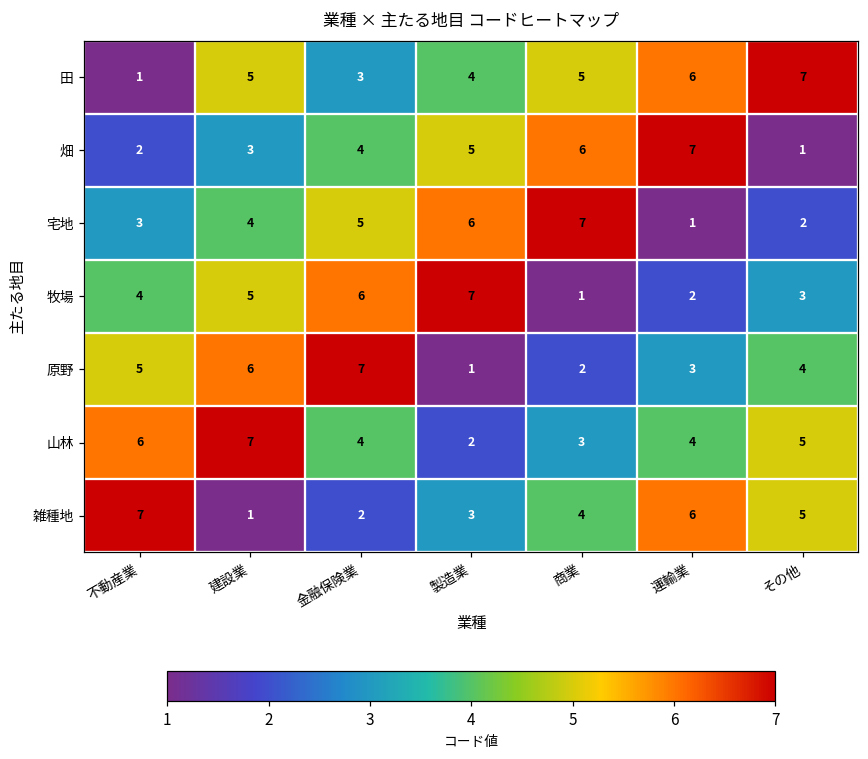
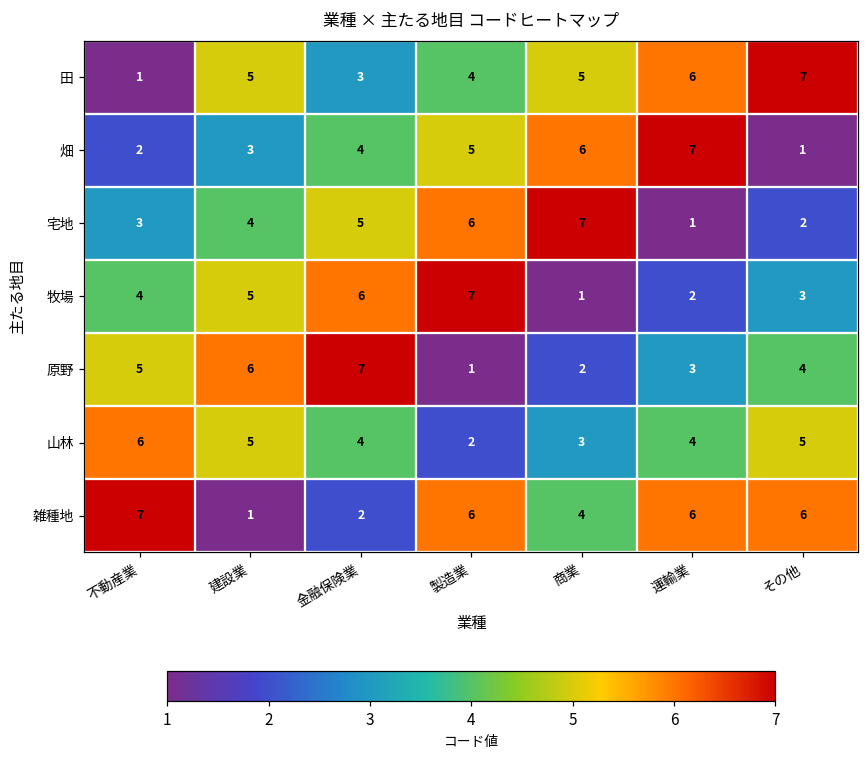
山林, 建設業: 7 -> 5
雑種地, 製造業: 3 -> 6
雑種地, その他: 5 -> 6
